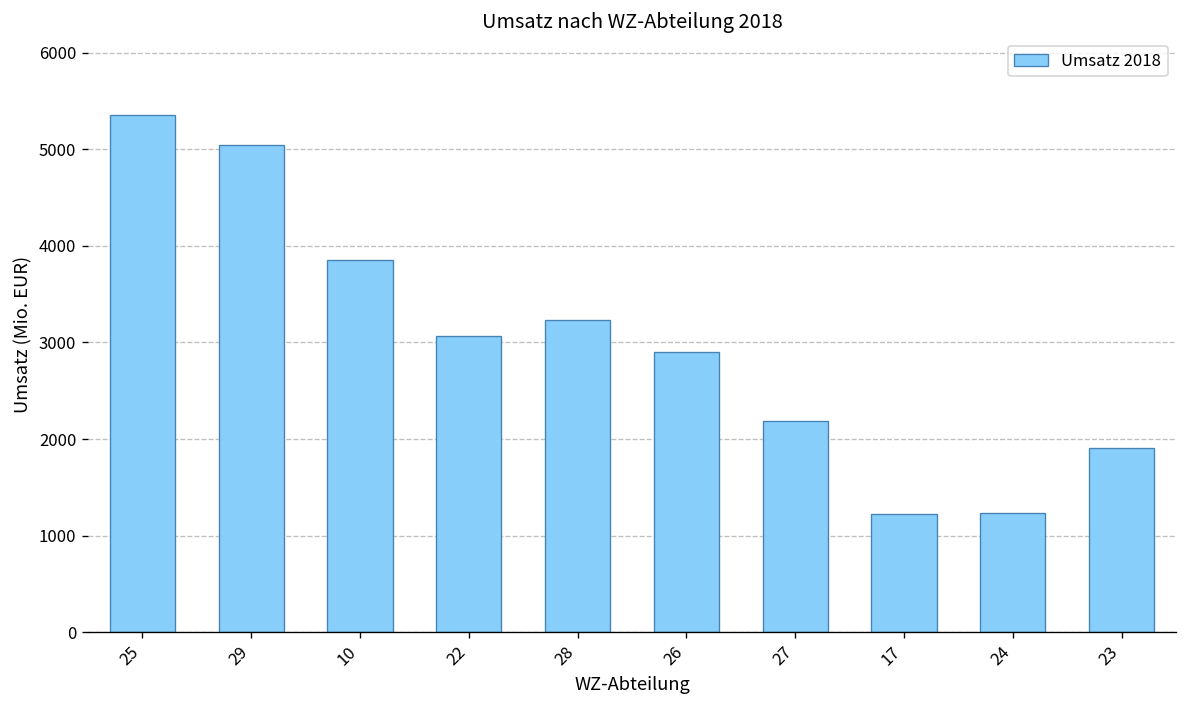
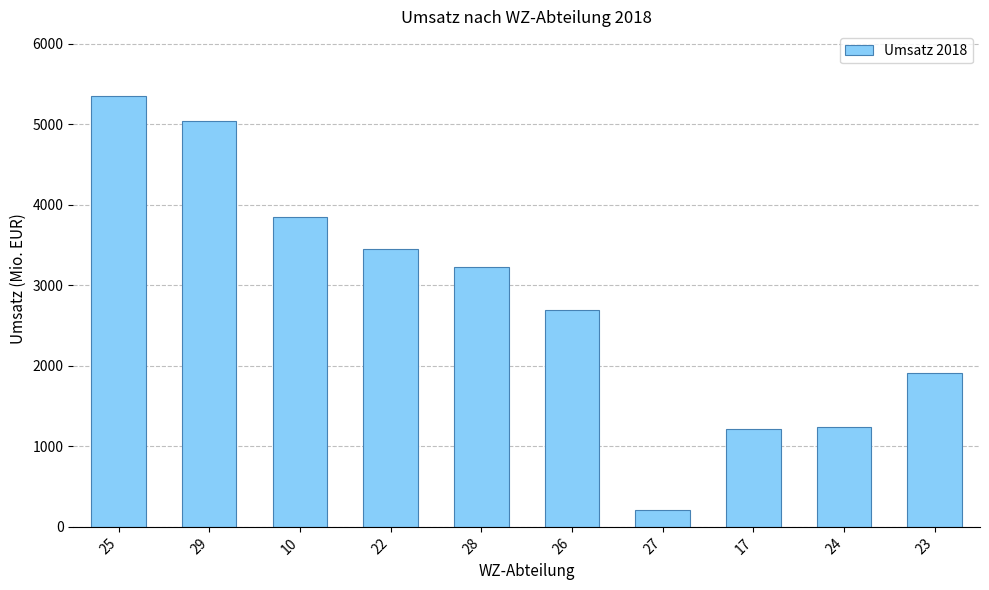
22: 3100 -> 3500
26: 2900 -> 2700
27: 2200 -> 200
